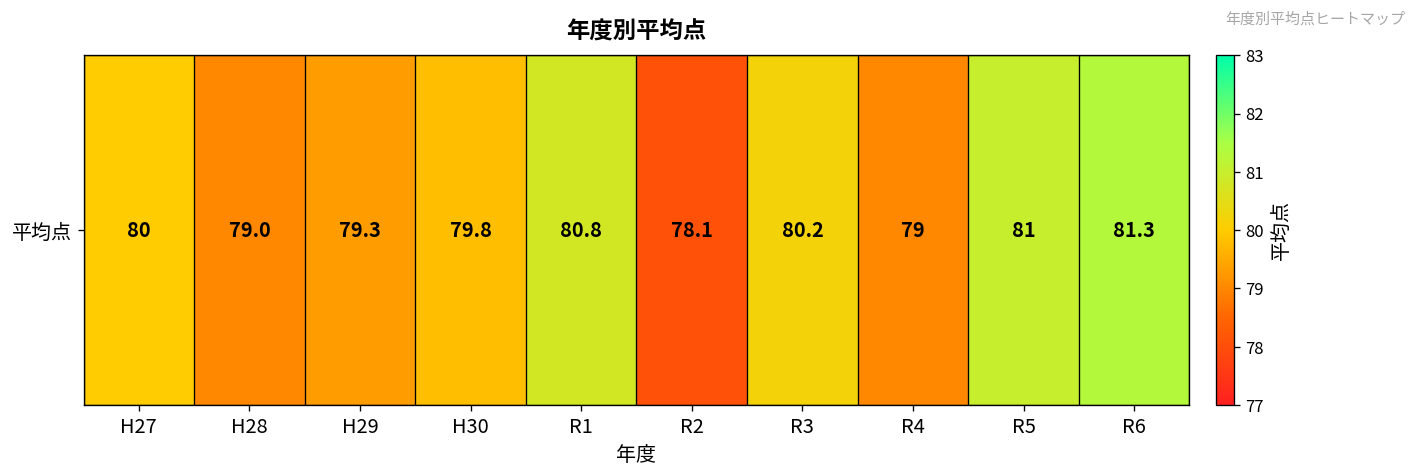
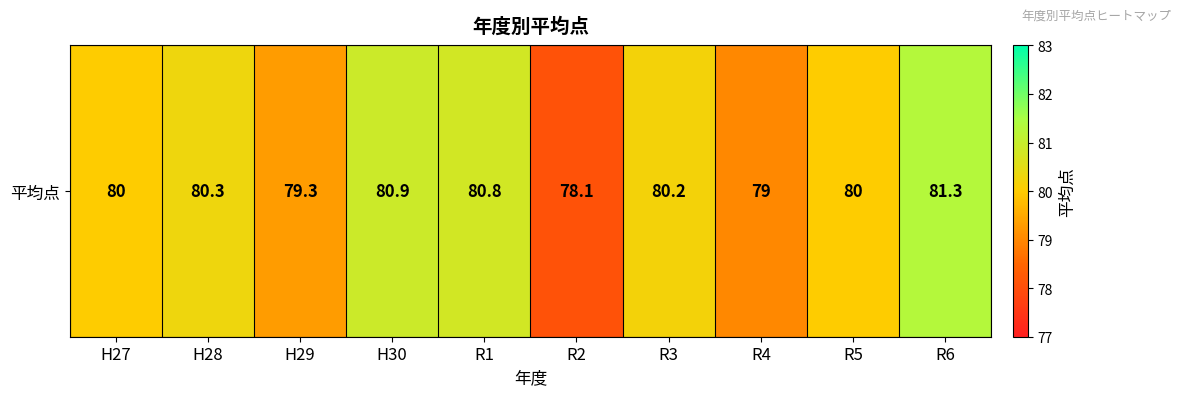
平均点, H28: 79.0 -> 80.3
平均点, H30: 79.8 -> 80.9
平均点, R5: 81 -> 80
